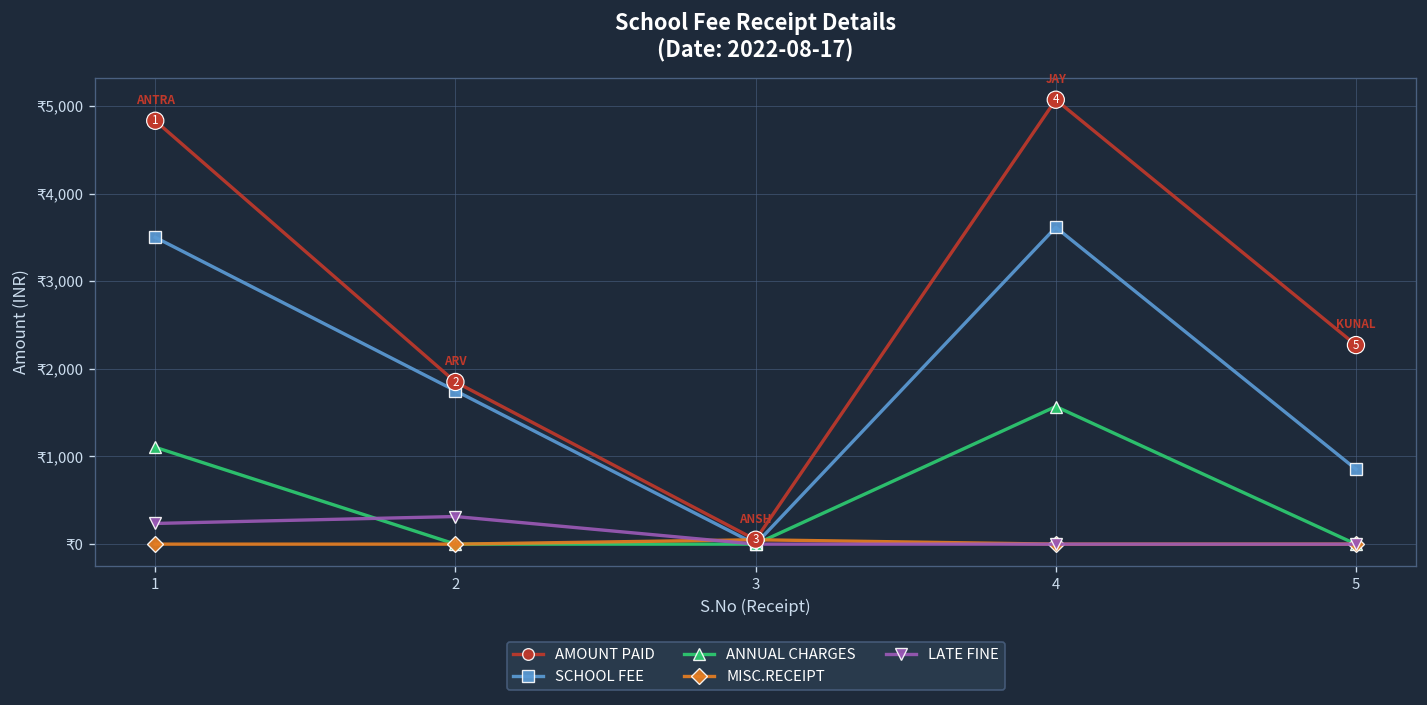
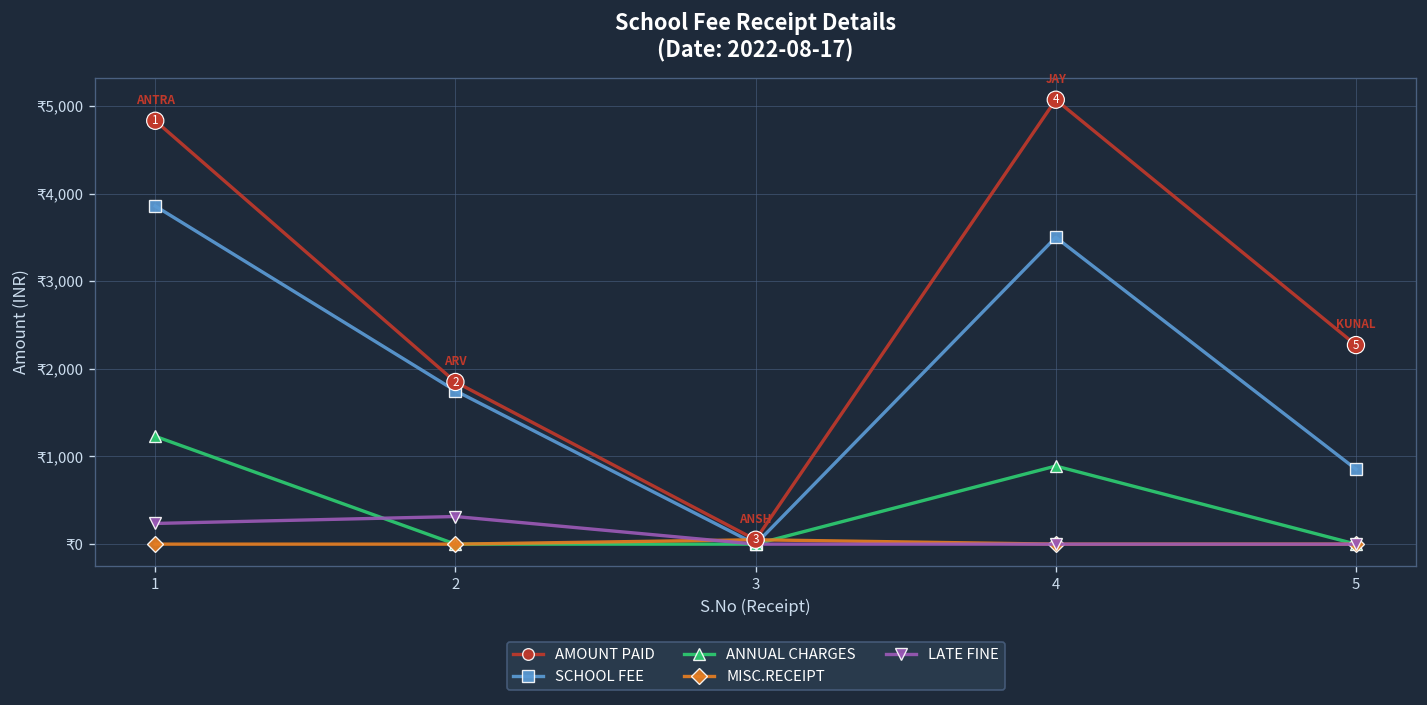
SCHOOL FEE, 1: ₹3,500 -> ₹3,900
ANNUAL CHARGES, 1: ₹1,100 -> ₹1,200
SCHOOL FEE, 4: ₹3,600 -> ₹3,500
ANNUAL CHARGES, 4: ₹1,600 -> ₹900
